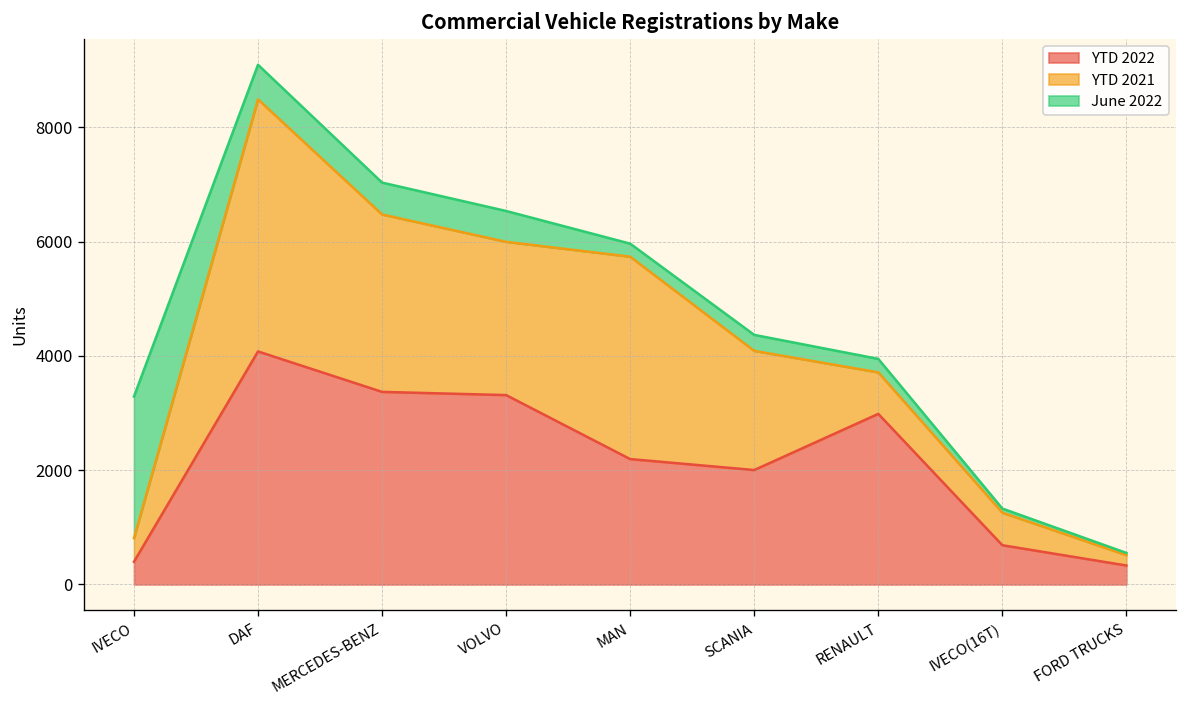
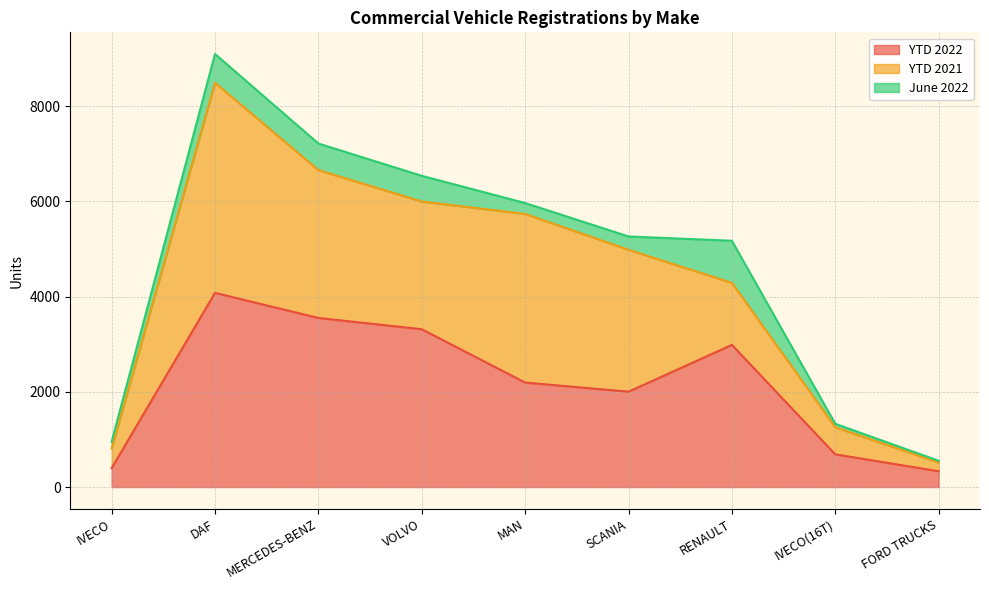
June 2022, IVECO: 2500 -> 100
YTD 2022, MERCEDES-BENZ: 3400 -> 3600
YTD 2021, SCANIA: 2100 -> 3000
YTD 2021, RENAULT: 700 -> 1300
June 2022, RENAULT: 200 -> 900
